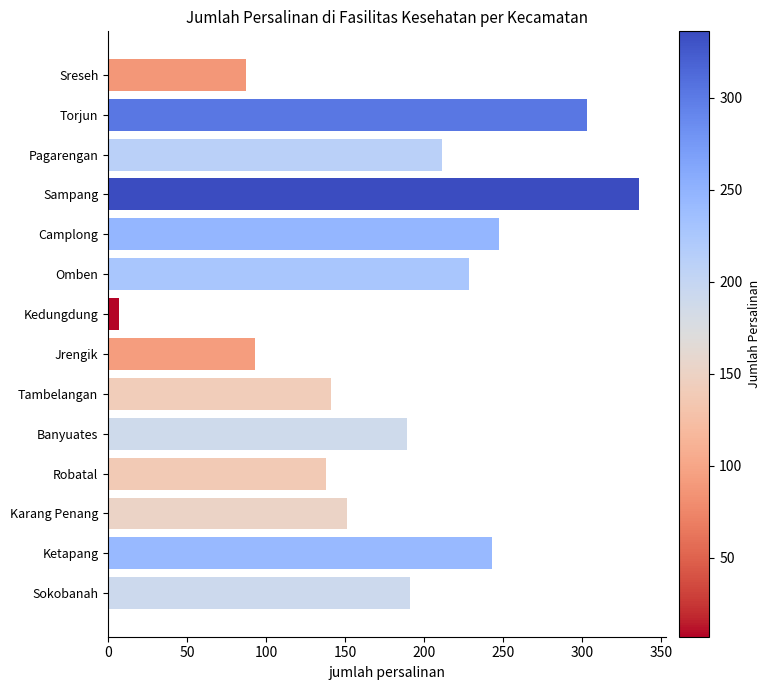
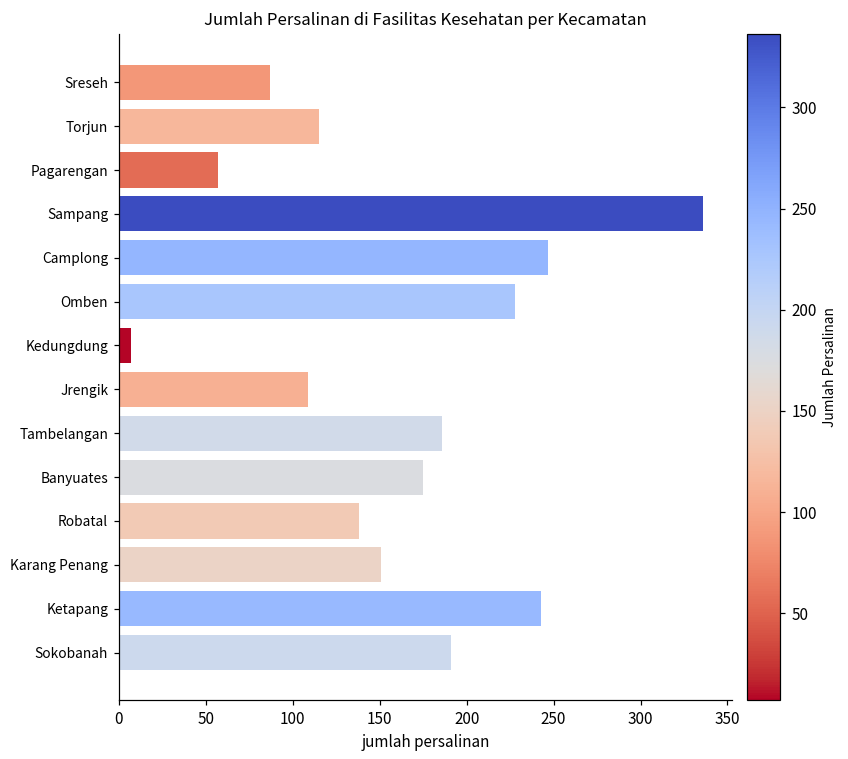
Torjun: 303 -> 115
Pagarengan: 211 -> 57
Jrengik: 93 -> 109
Tambelangan: 141 -> 186
Banyuates: 189 -> 175
